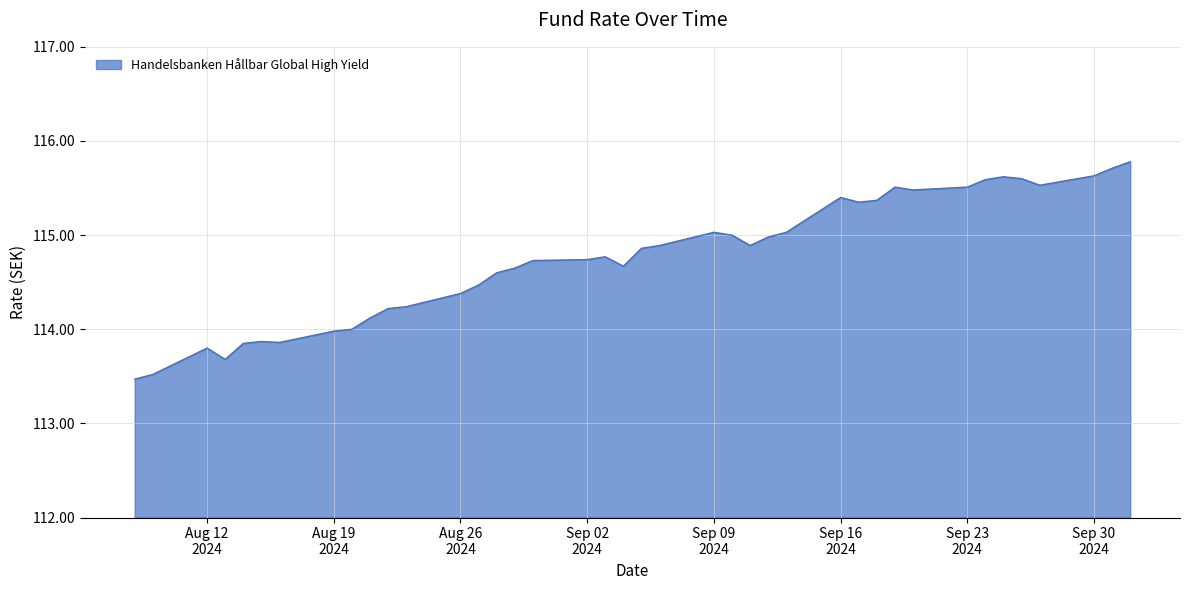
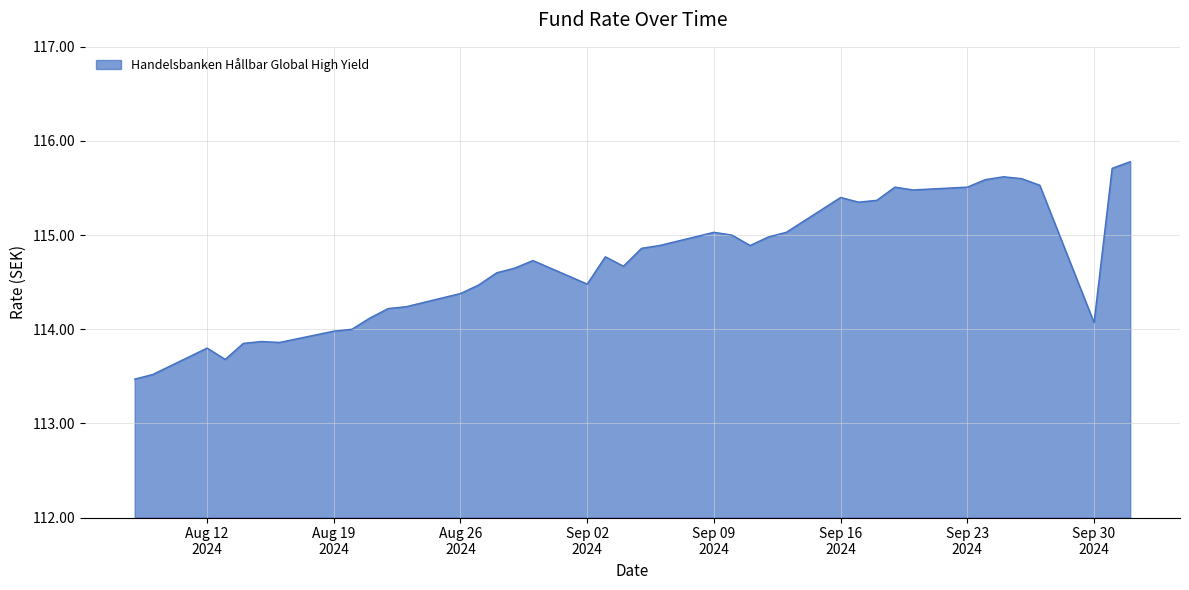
Sep 02 2024: 114.7 -> 114.5
Sep 30 2024: 115.6 -> 114.1
